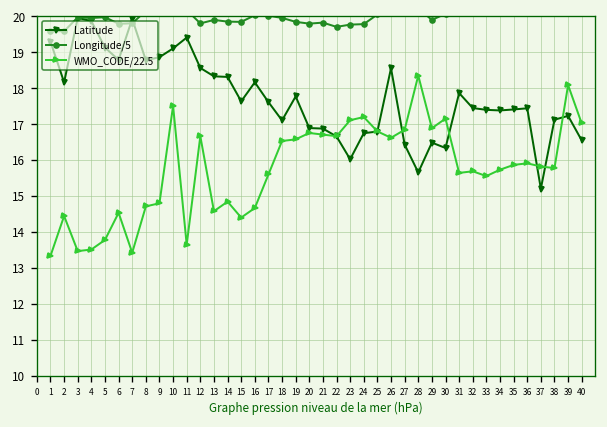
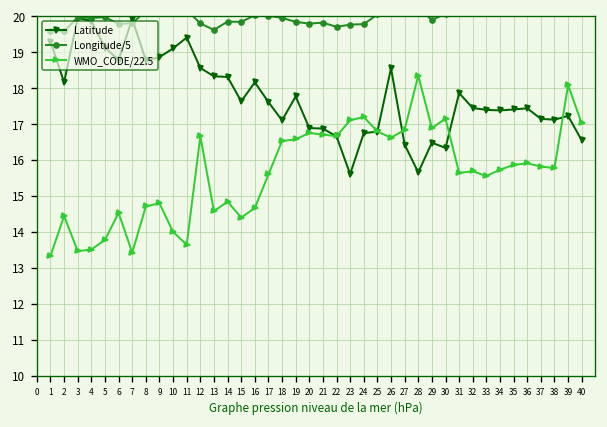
WMO_CODE/22.5, 10: 17.5 -> 14.0
Longitude/5, 13: 19.9 -> 19.6
Latitude, 23: 16.0 -> 15.6
Latitude, 37: 15.2 -> 17.2
